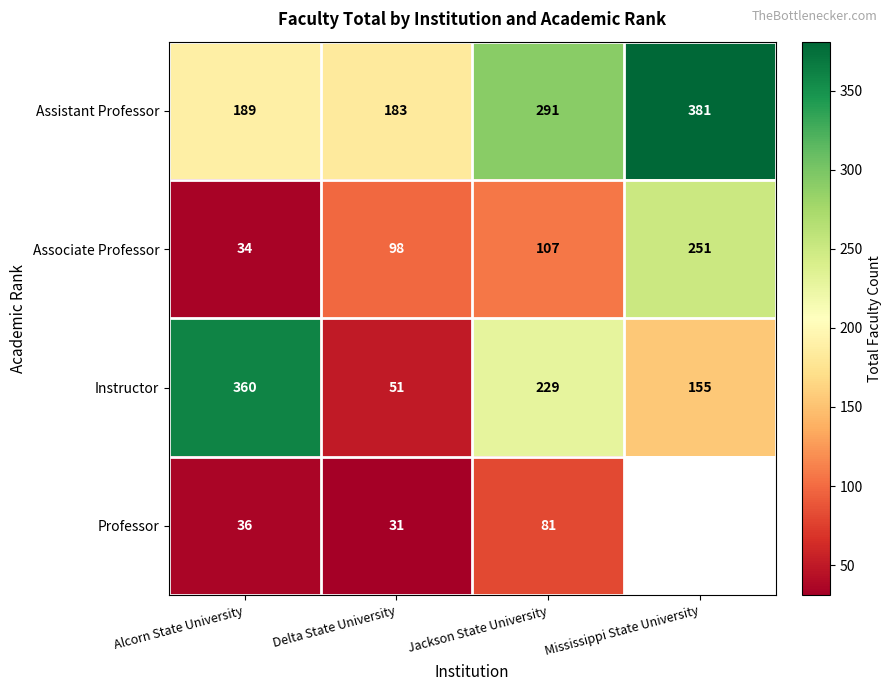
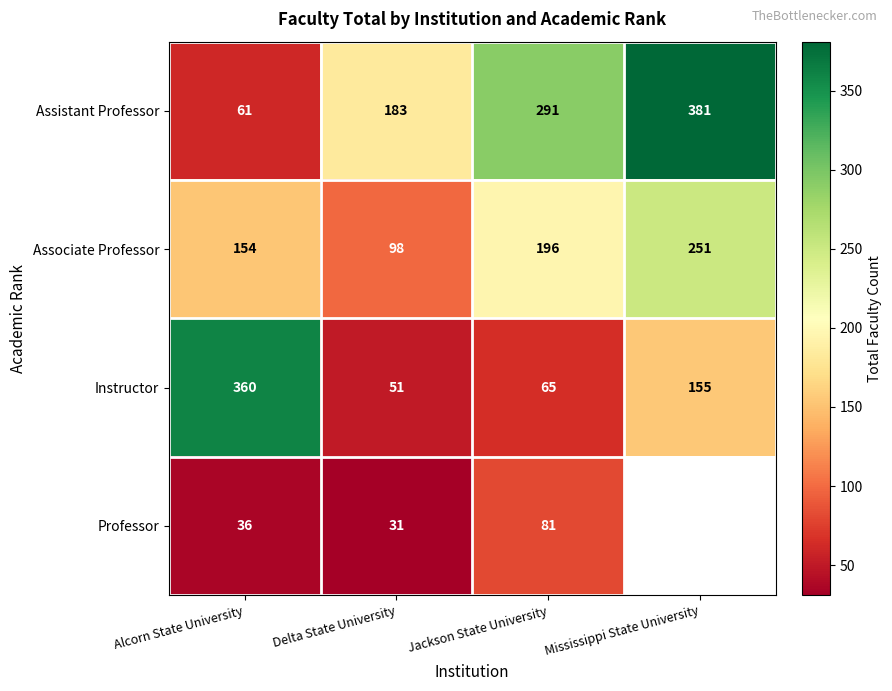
Assistant Professor, Alcorn State University: 189 -> 61
Associate Professor, Alcorn State University: 34 -> 154
Associate Professor, Jackson State University: 107 -> 196
Instructor, Jackson State University: 229 -> 65
